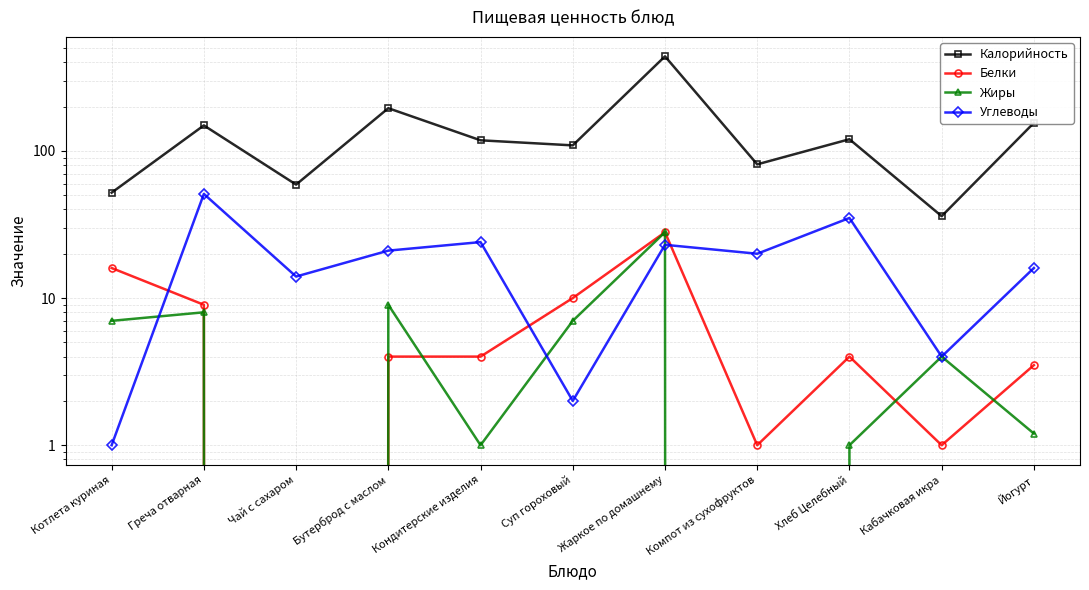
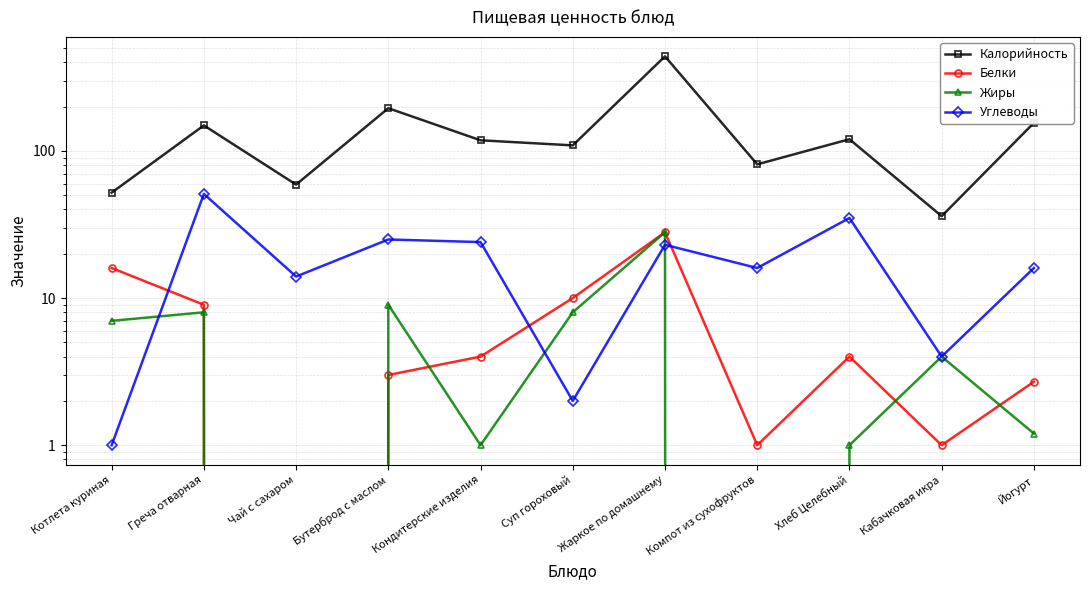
Белки, Бутерброд с маслом: 4 -> 3
Углеводы, Бутерброд с маслом: 21 -> 25
Жиры, Суп гороховый: 7 -> 8
Углеводы, Компот из сухофруктов: 20 -> 16
Белки, Йогурт: 3.5 -> 2.7
